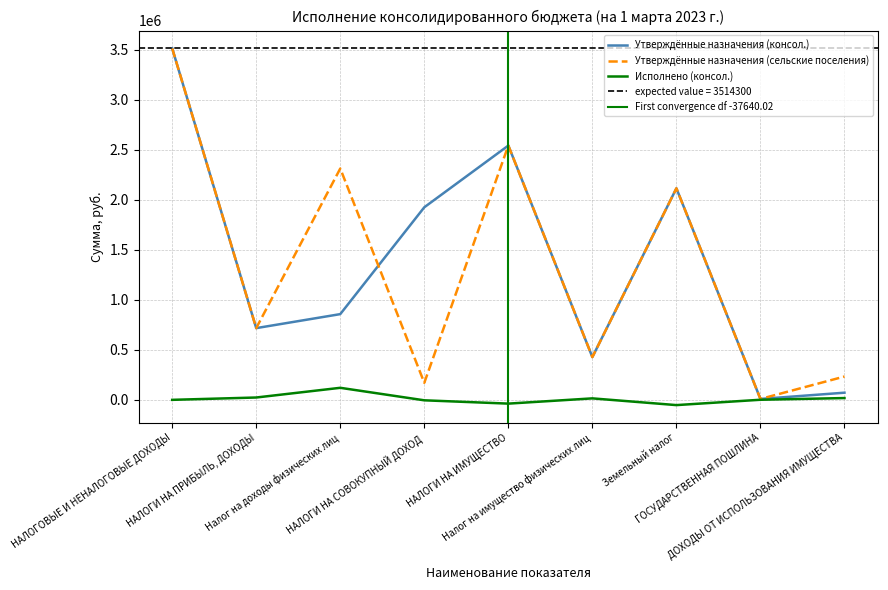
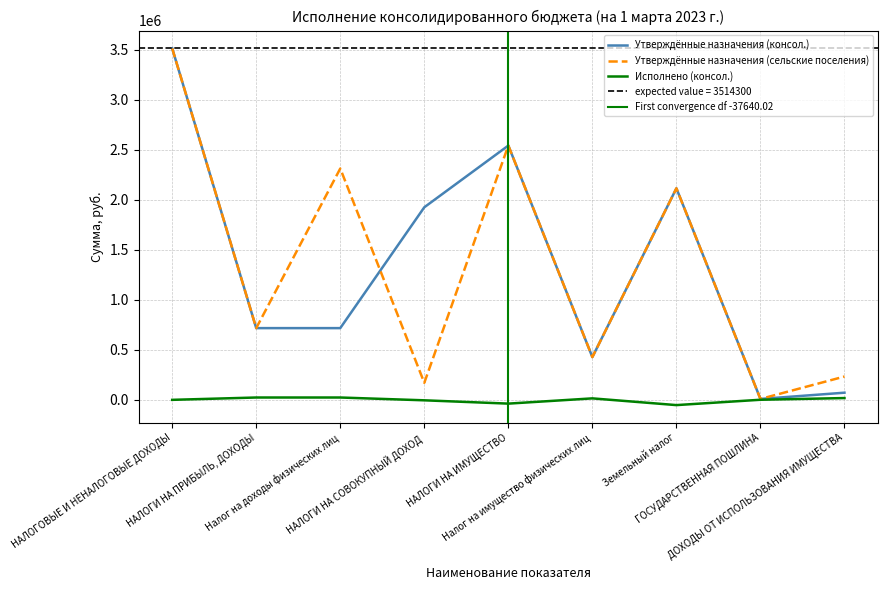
Утверждённые назначения (консол.), Налог на доходы физических лиц: 860000 -> 720000
Исполнено (консол.), Налог на доходы физических лиц: 120000 -> 20000
